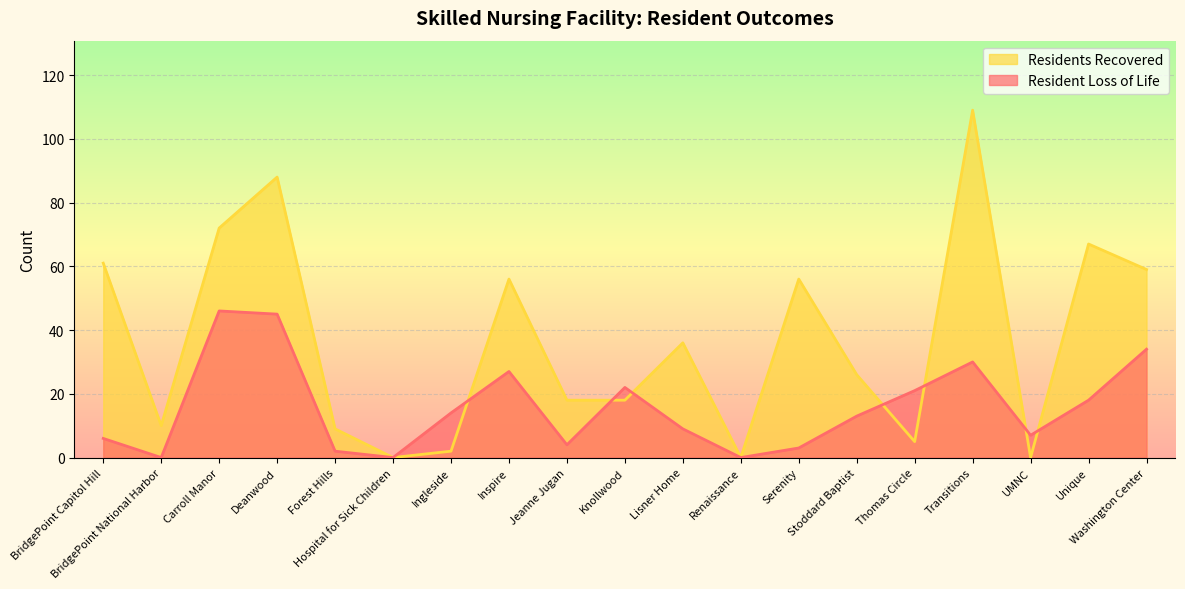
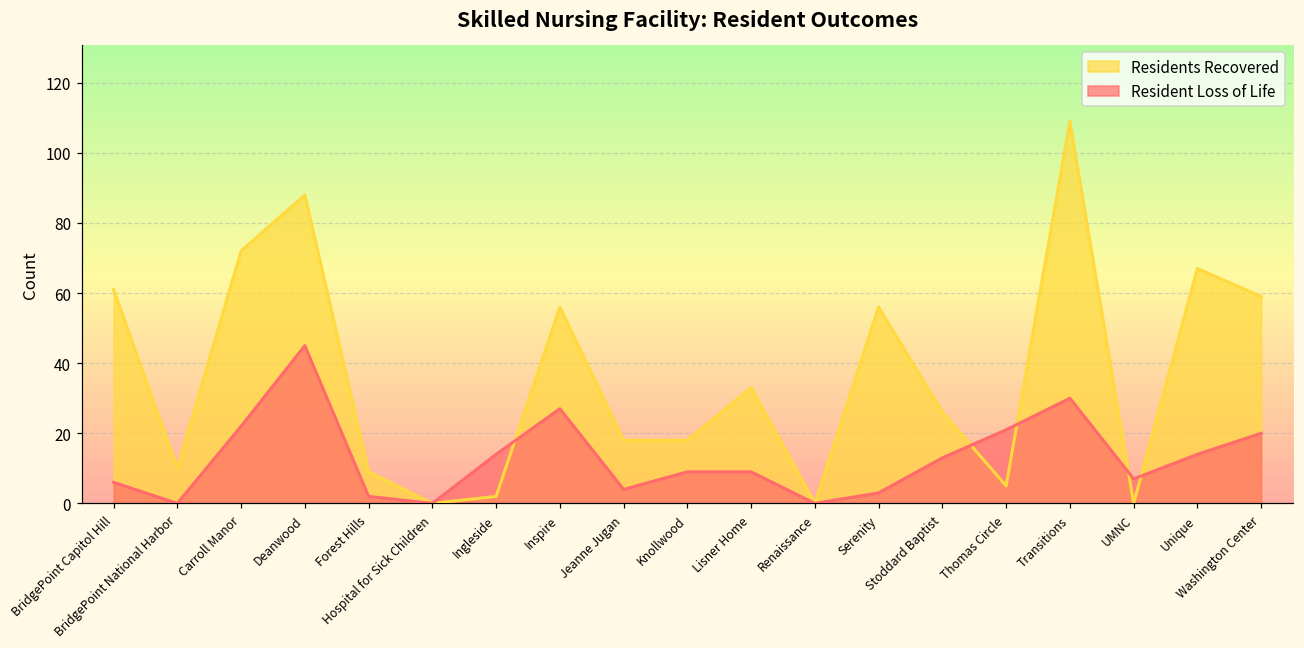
Resident Loss of Life, Carroll Manor: 46 -> 22
Resident Loss of Life, Knollwood: 22 -> 9
Residents Recovered, Lisner Home: 36 -> 33
Resident Loss of Life, Unique: 18 -> 14
Resident Loss of Life, Washington Center: 34 -> 20
